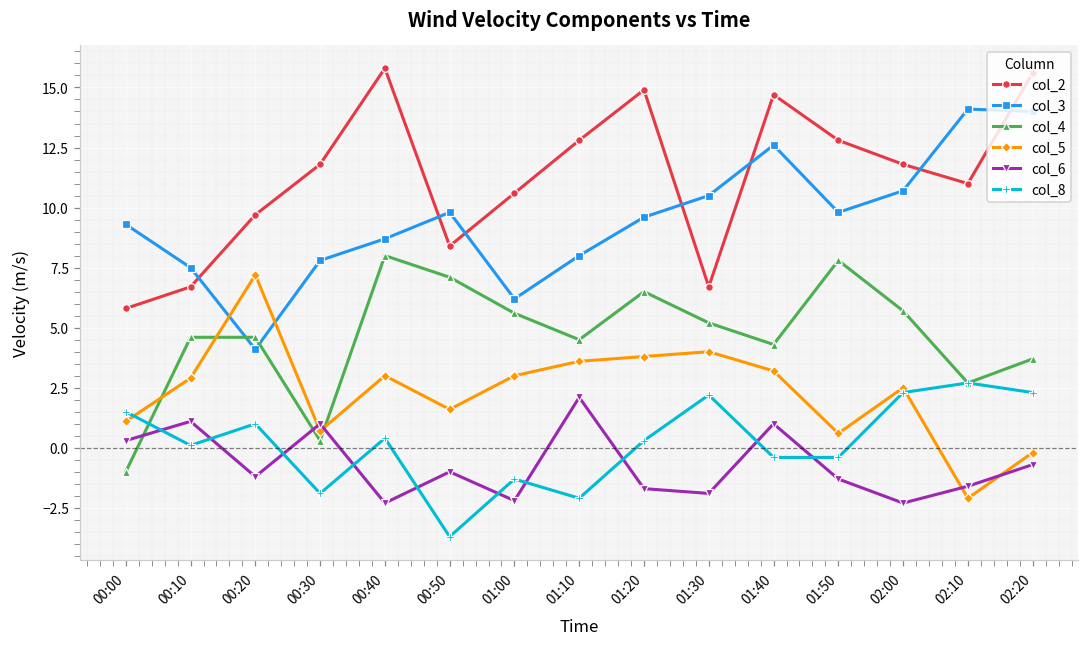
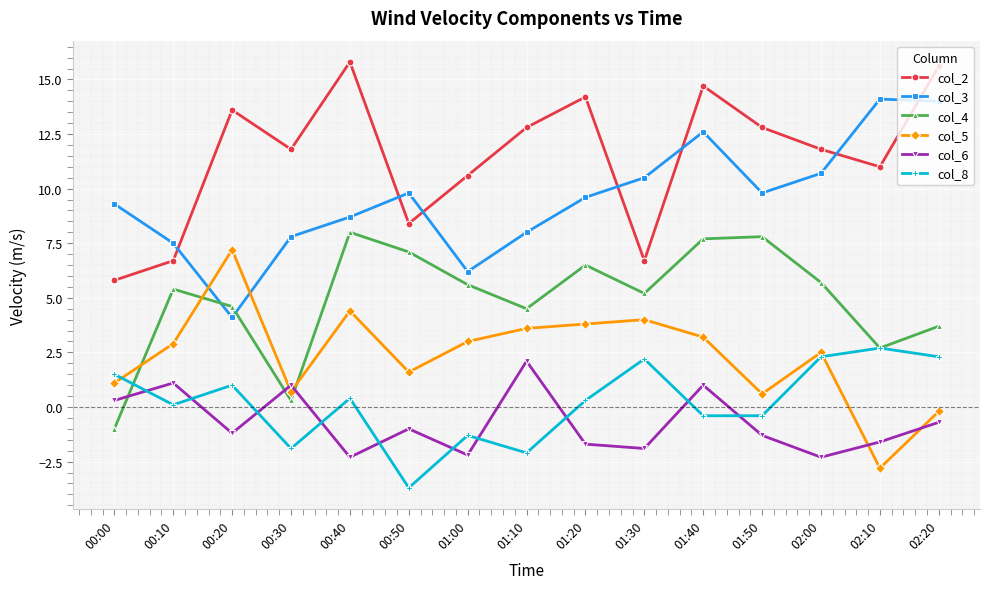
col_4, 00:10: 4.6 -> 5.4
col_2, 00:20: 9.7 -> 13.6
col_5, 00:40: 3.0 -> 4.4
col_2, 01:20: 14.9 -> 14.2
col_4, 01:40: 4.3 -> 7.7
col_5, 02:10: -2.1 -> -2.8
